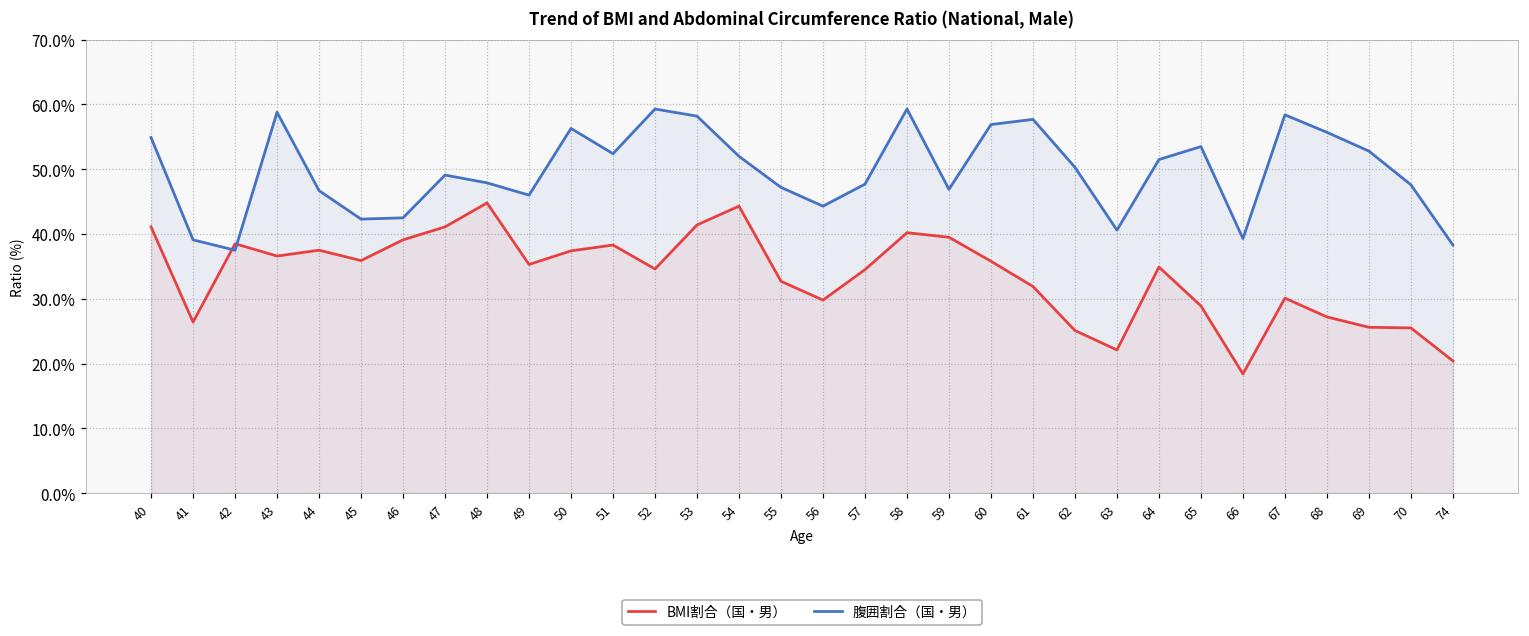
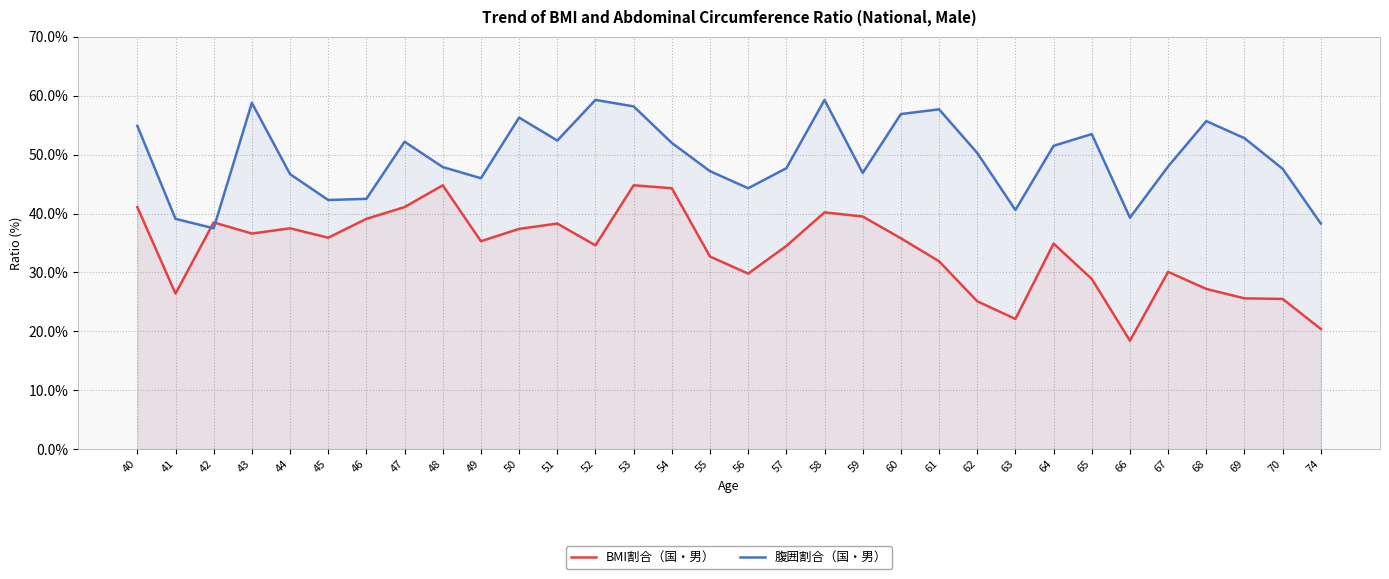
腹囲割合（国・男）, 47: 49% -> 52%
BMI割合（国・男）, 53: 41% -> 45%
腹囲割合（国・男）, 67: 58% -> 48%
